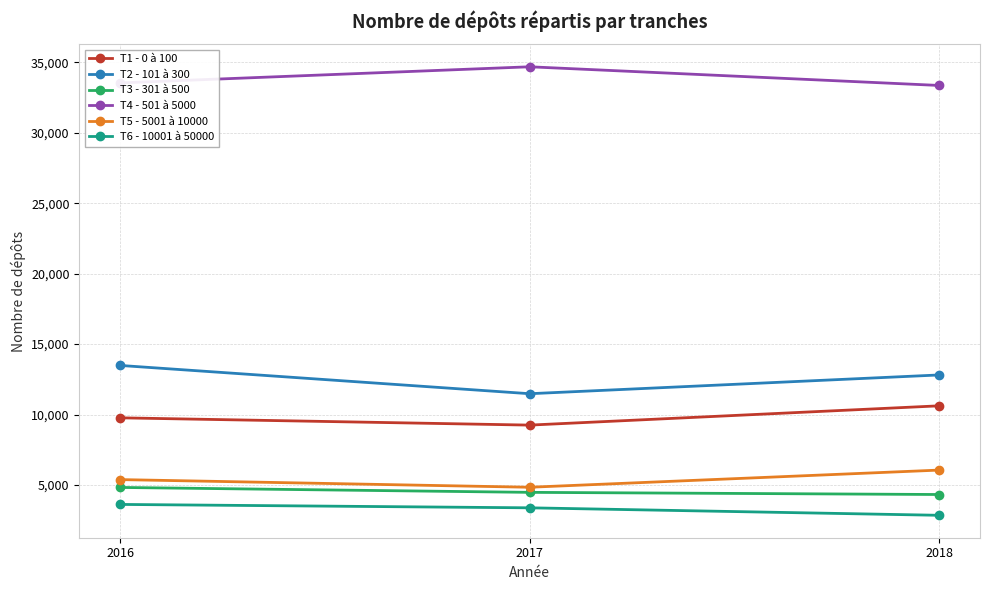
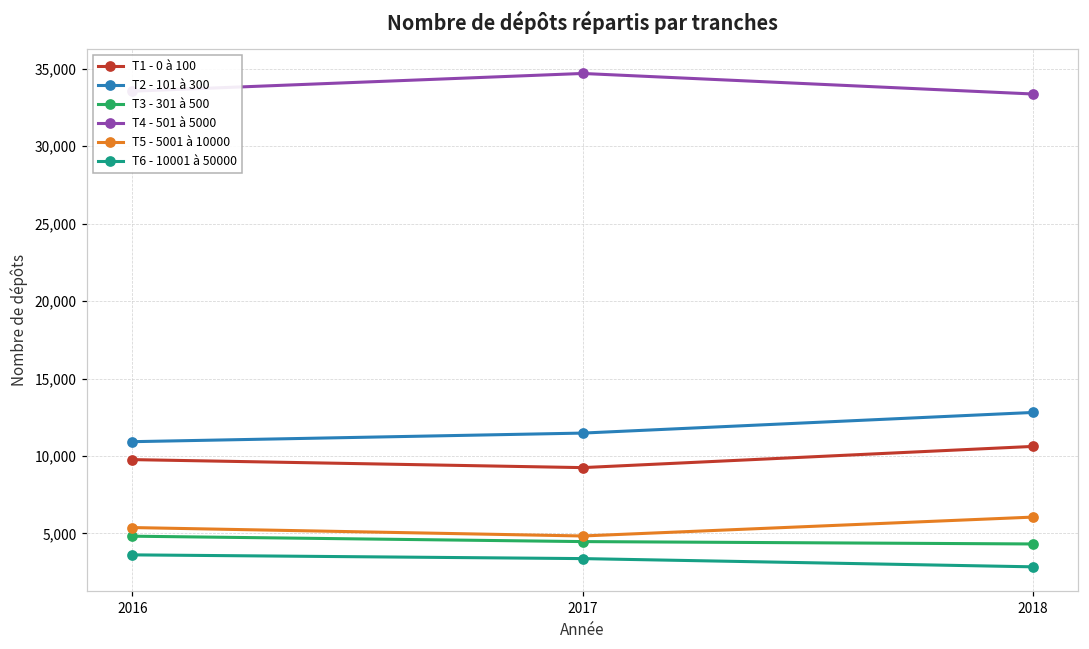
T2 - 101 à 300, 2016: 13,500 -> 10,900
